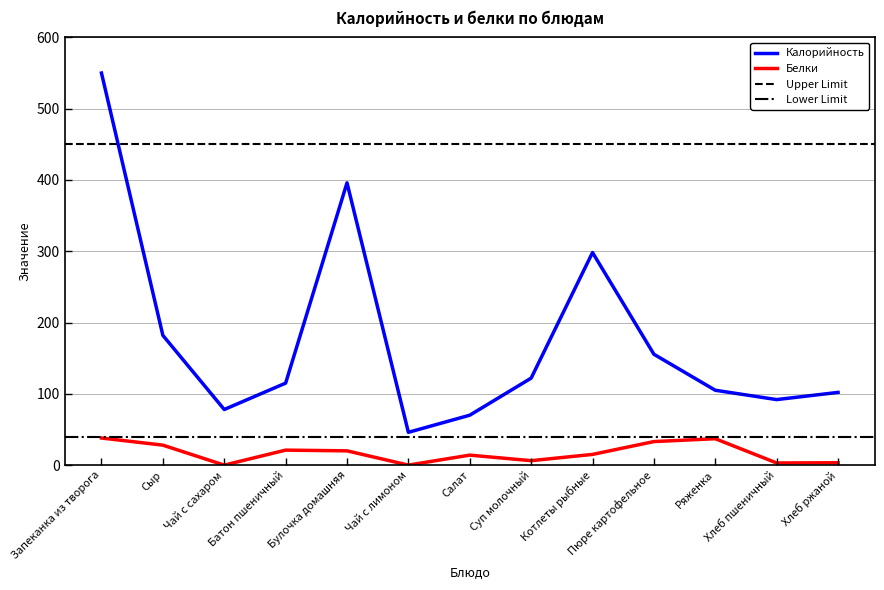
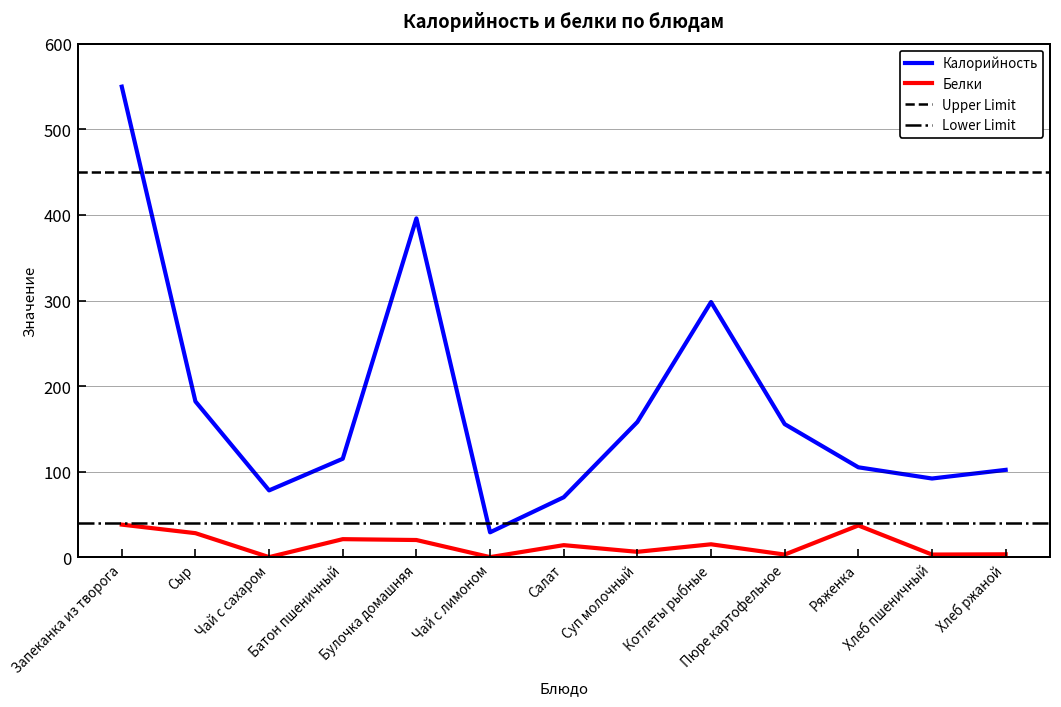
Калорийность, Чай с лимоном: 50 -> 30
Калорийность, Суп молочный: 120 -> 160
Белки, Пюре картофельное: 30 -> 0
